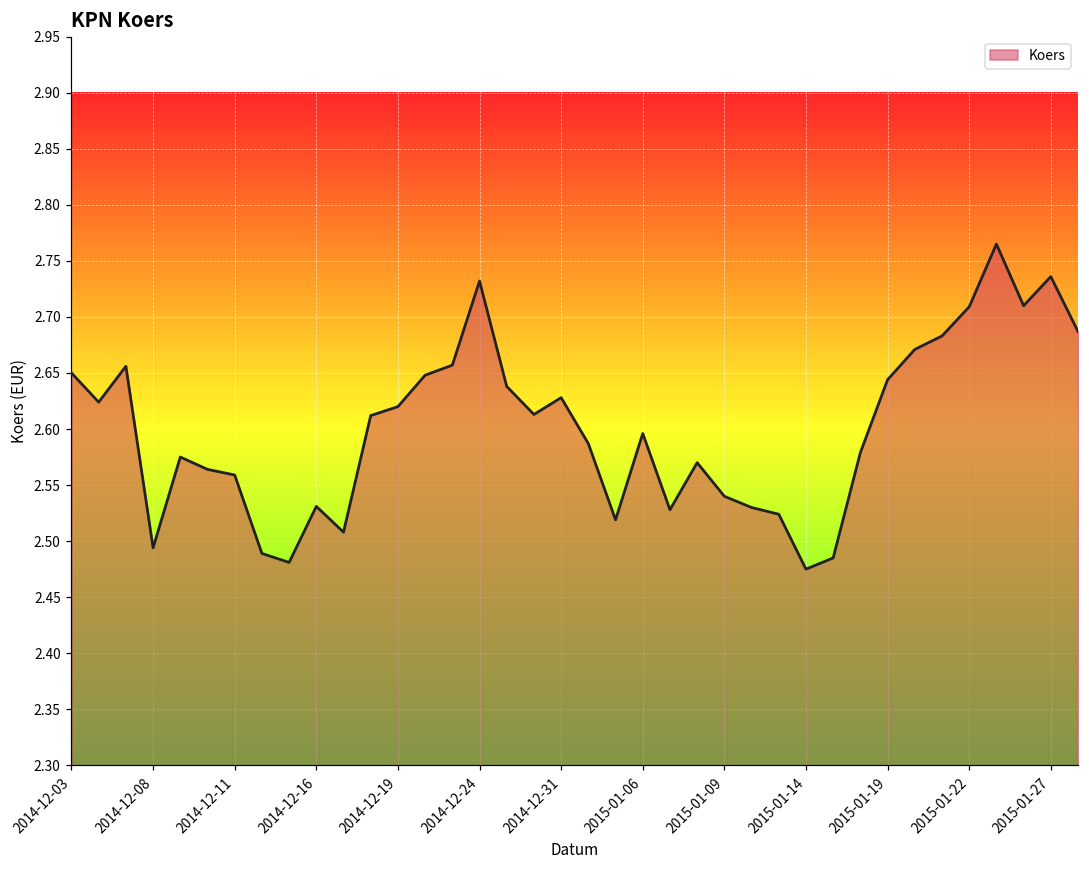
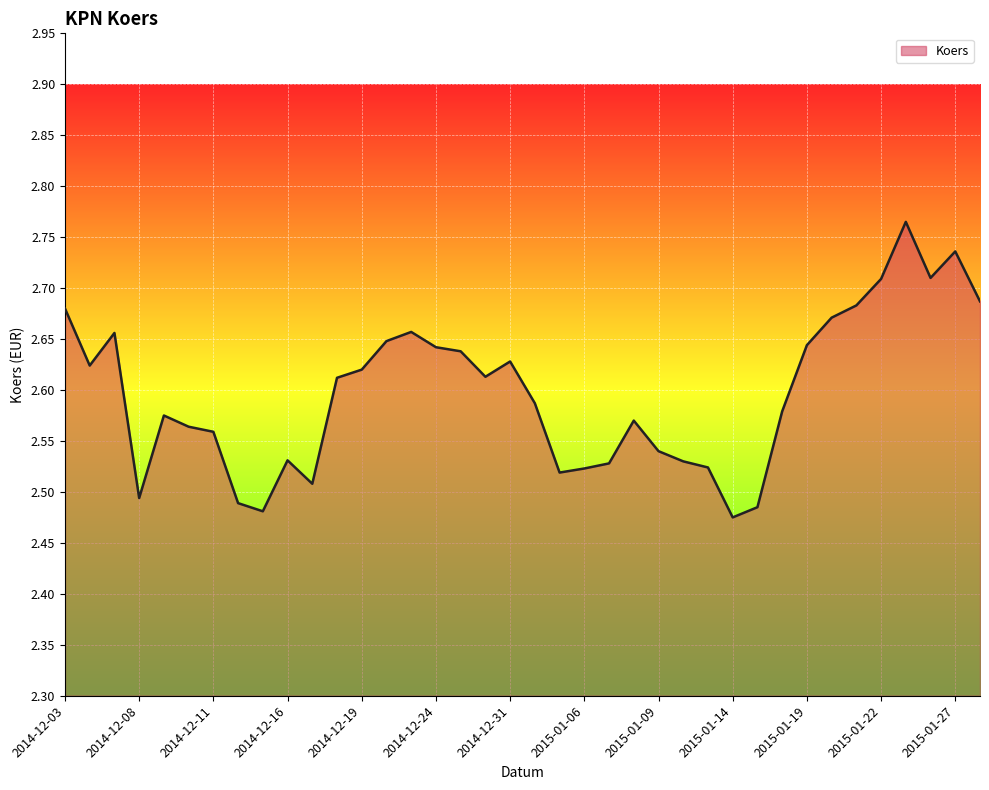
2014-12-03: 2.65 -> 2.68
2014-12-24: 2.732 -> 2.642
2015-01-06: 2.596 -> 2.523
